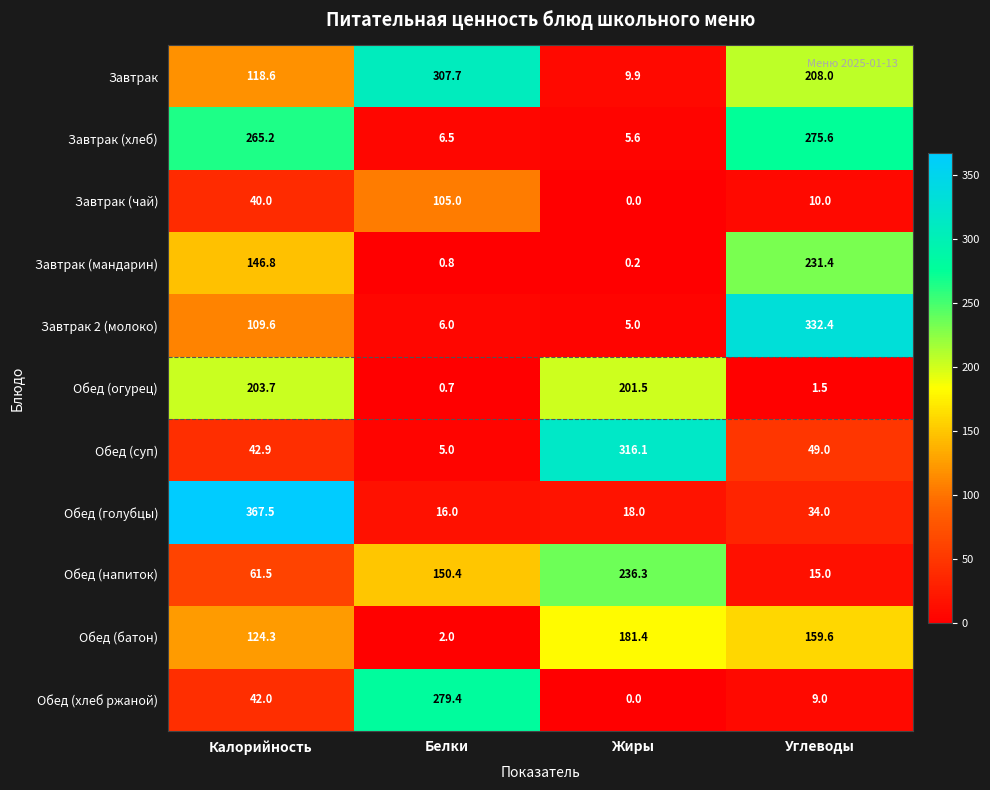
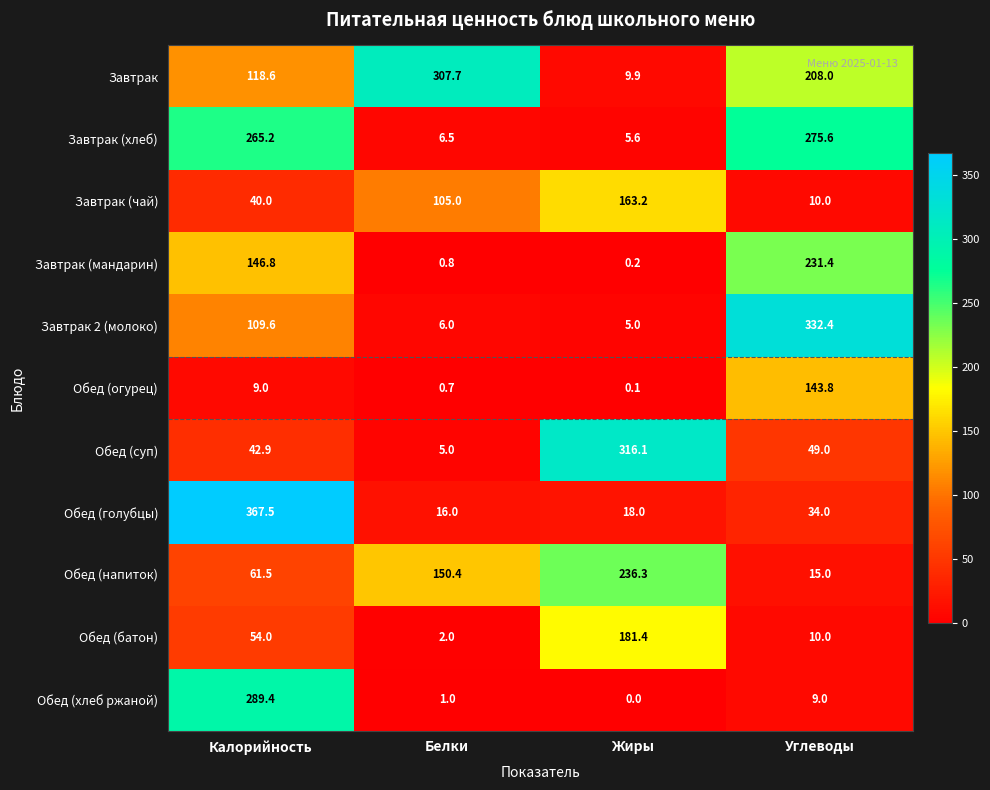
Завтрак (чай), Жиры: 0.0 -> 163.2
Обед (огурец), Калорийность: 203.7 -> 9.0
Обед (огурец), Жиры: 201.5 -> 0.1
Обед (огурец), Углеводы: 1.5 -> 143.8
Обед (батон), Калорийность: 124.3 -> 54.0
Обед (батон), Углеводы: 159.6 -> 10.0
Обед (хлеб ржаной), Калорийность: 42.0 -> 289.4
Обед (хлеб ржаной), Белки: 279.4 -> 1.0
